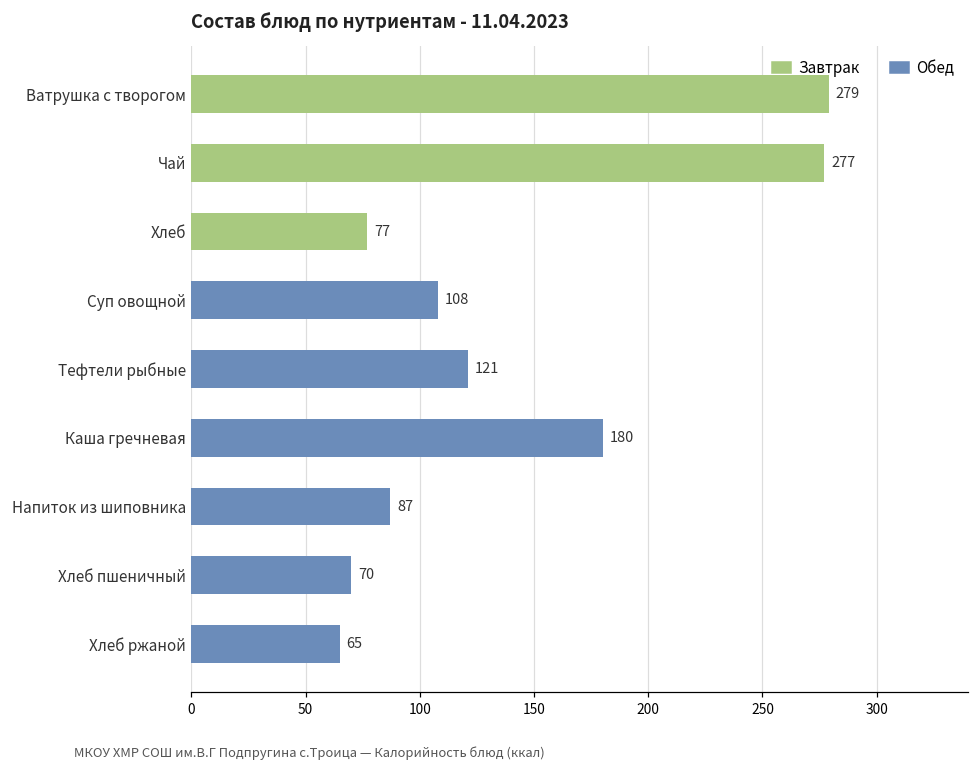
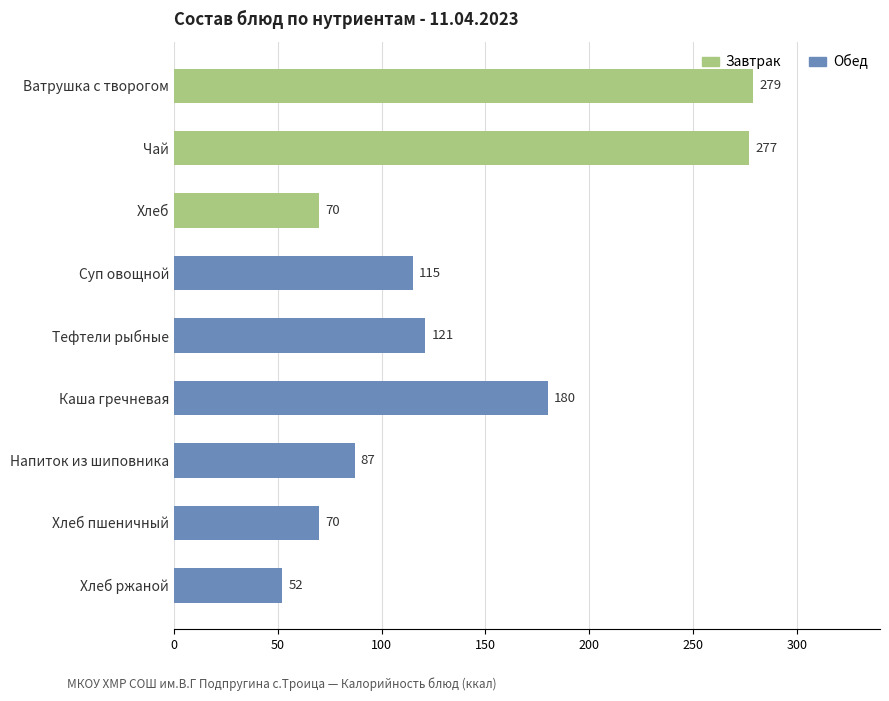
Хлеб: 77 -> 70
Суп овощной: 108 -> 115
Хлеб ржаной: 65 -> 52
